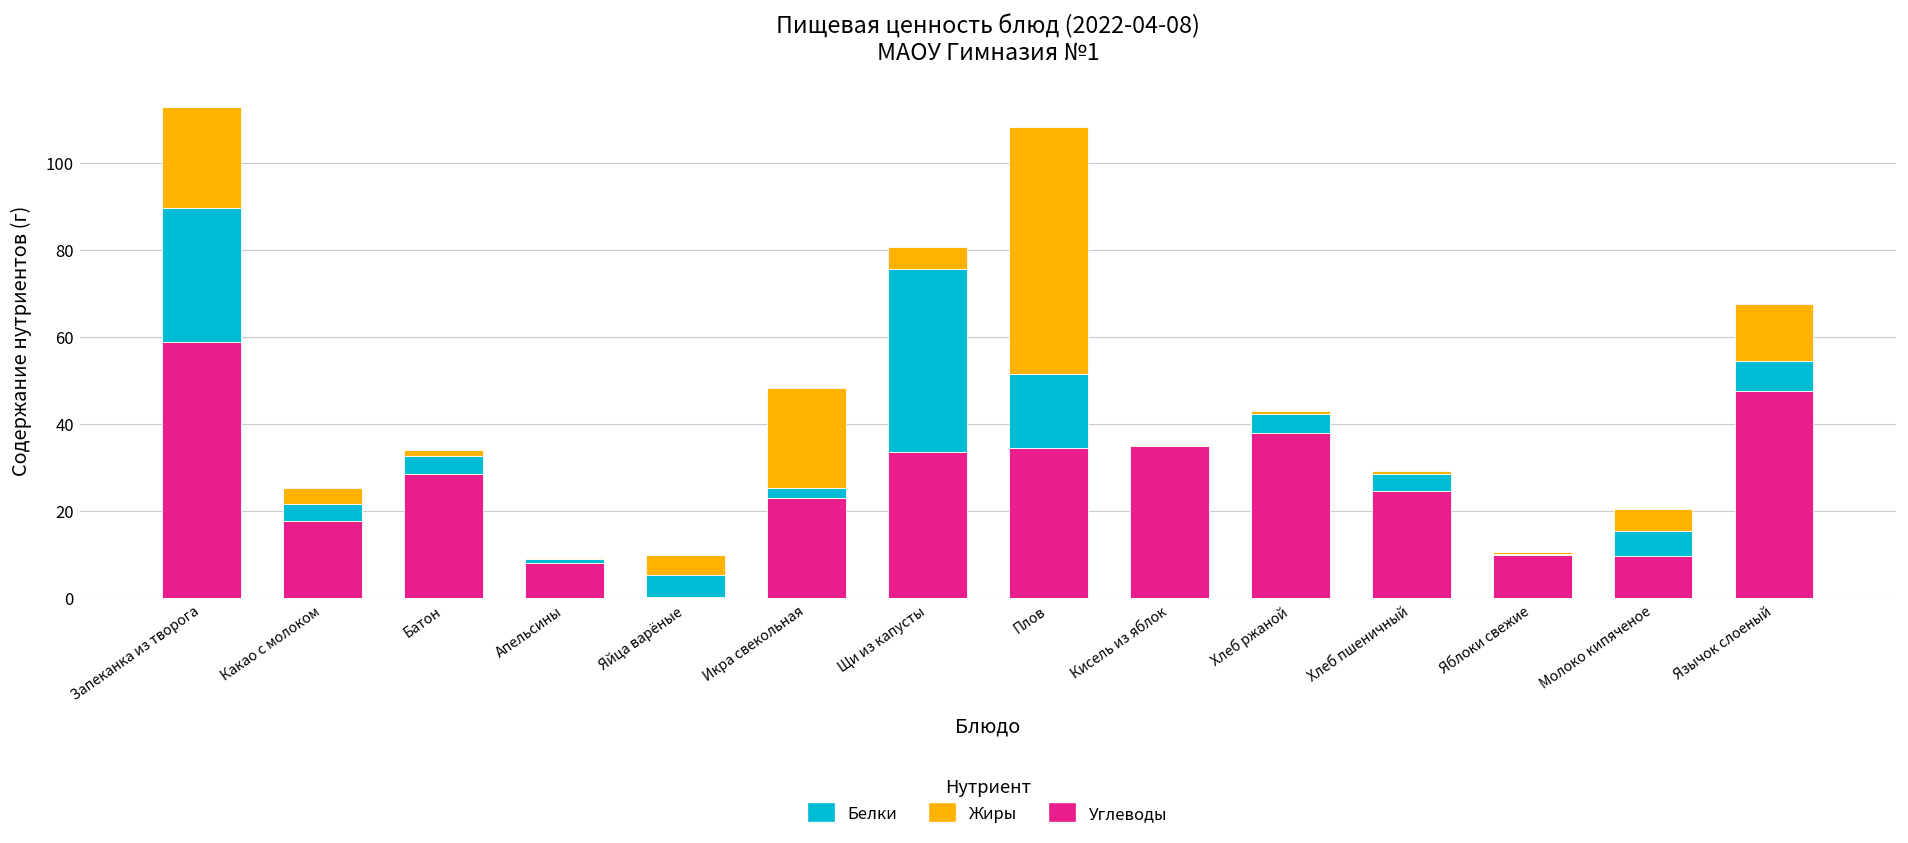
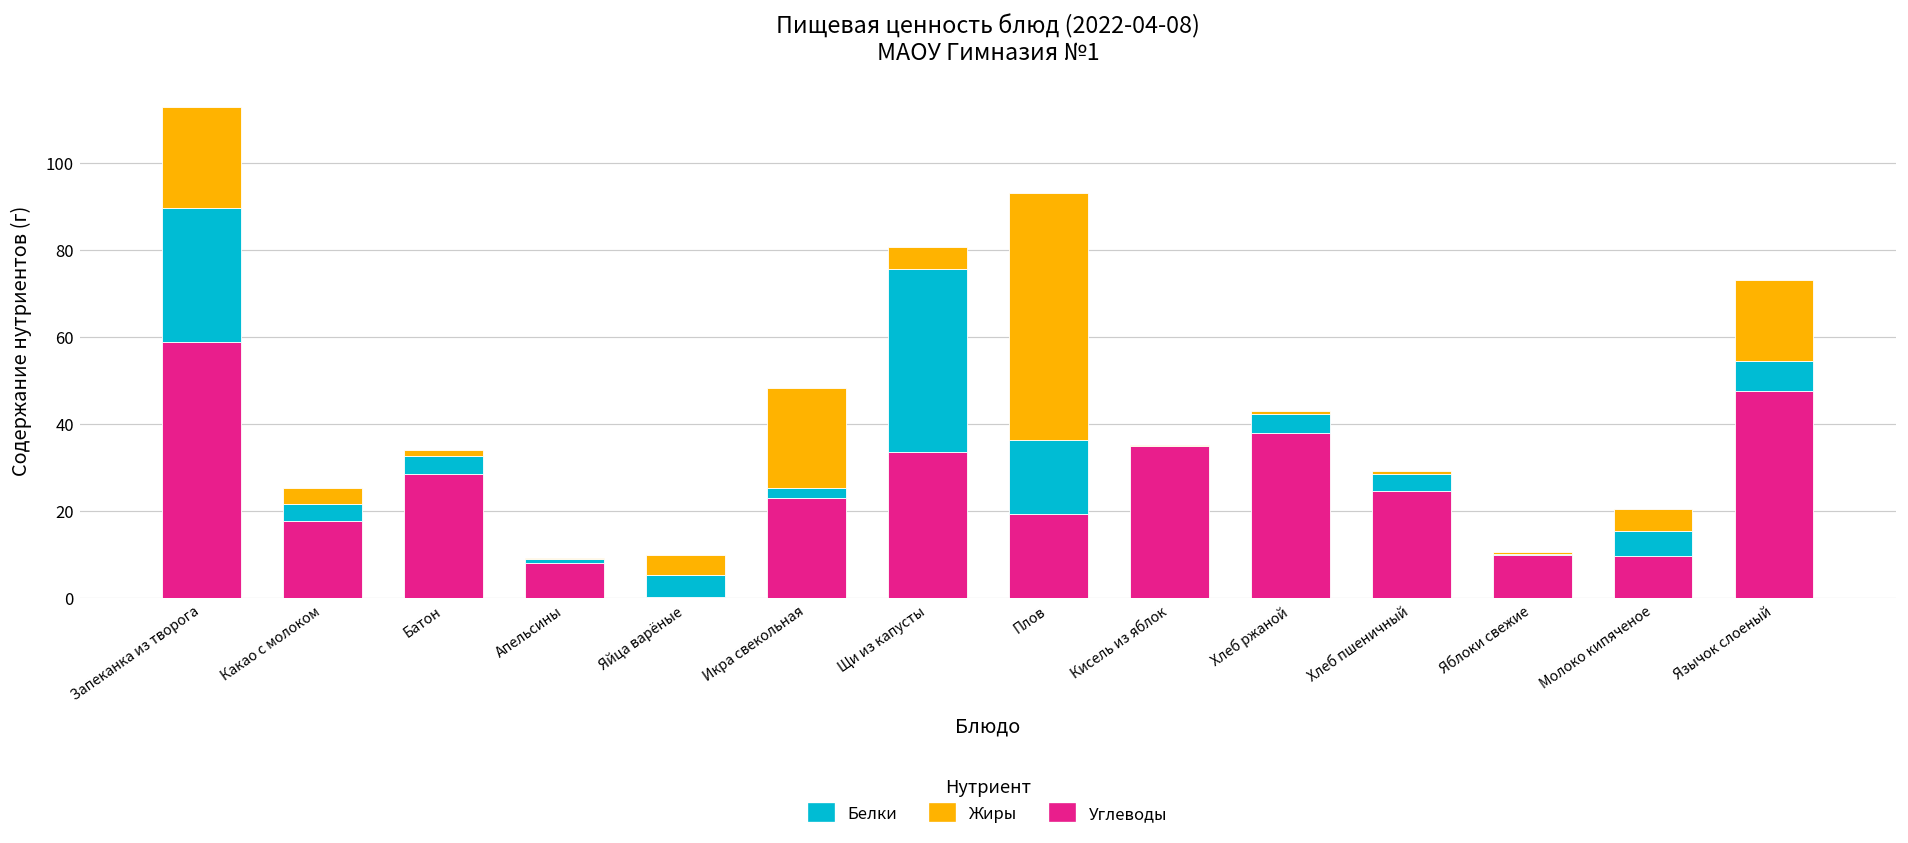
Углеводы, Плов: 35 -> 19
Жиры, Язычок слоеный: 13 -> 19
